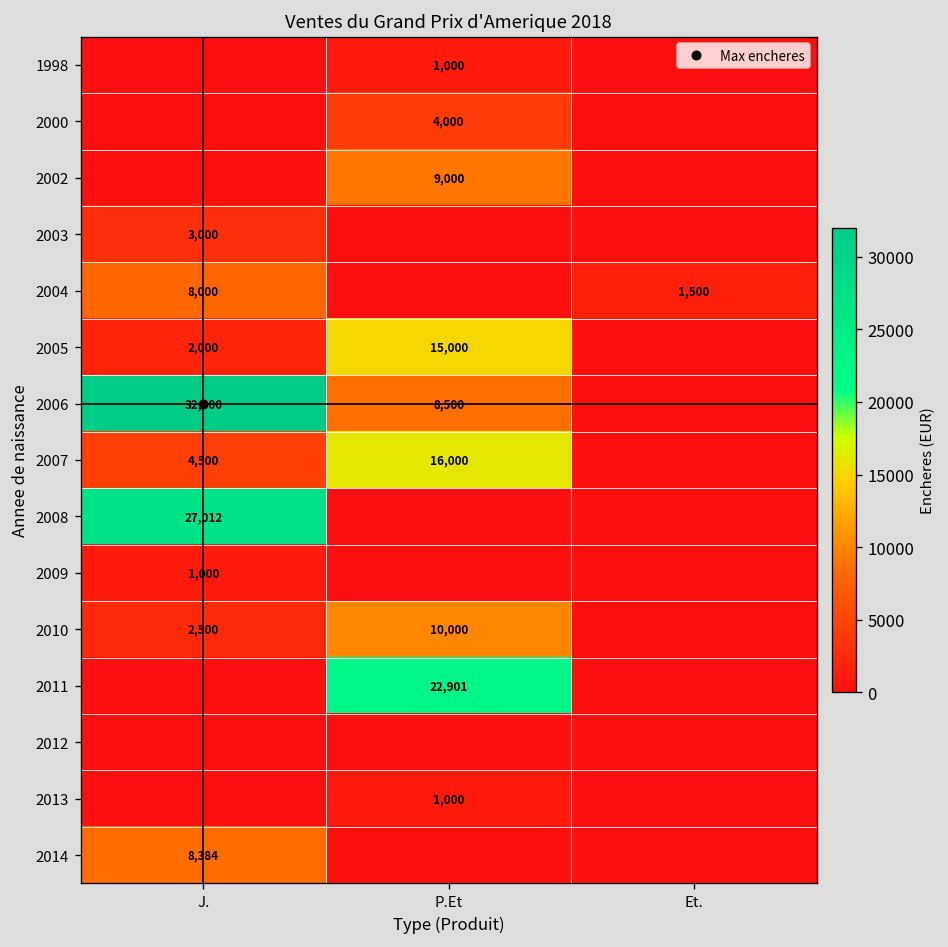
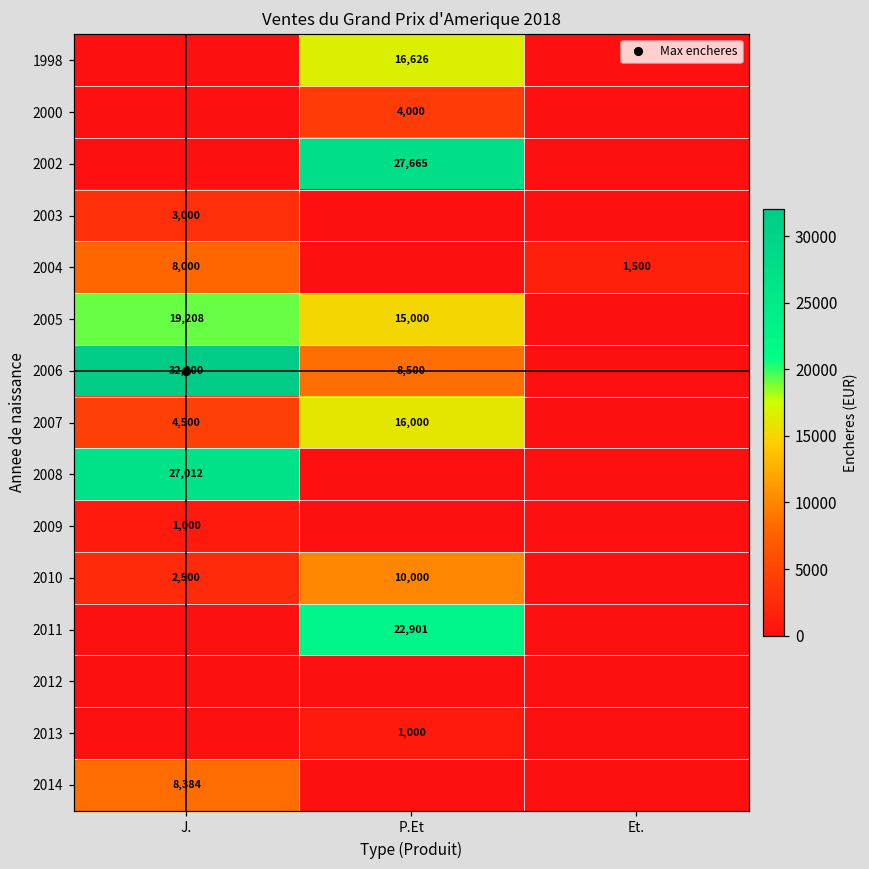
1998, P.Et: 1,000 -> 16,626
2002, P.Et: 9,000 -> 27,665
2005, J.: 2,000 -> 19,208
